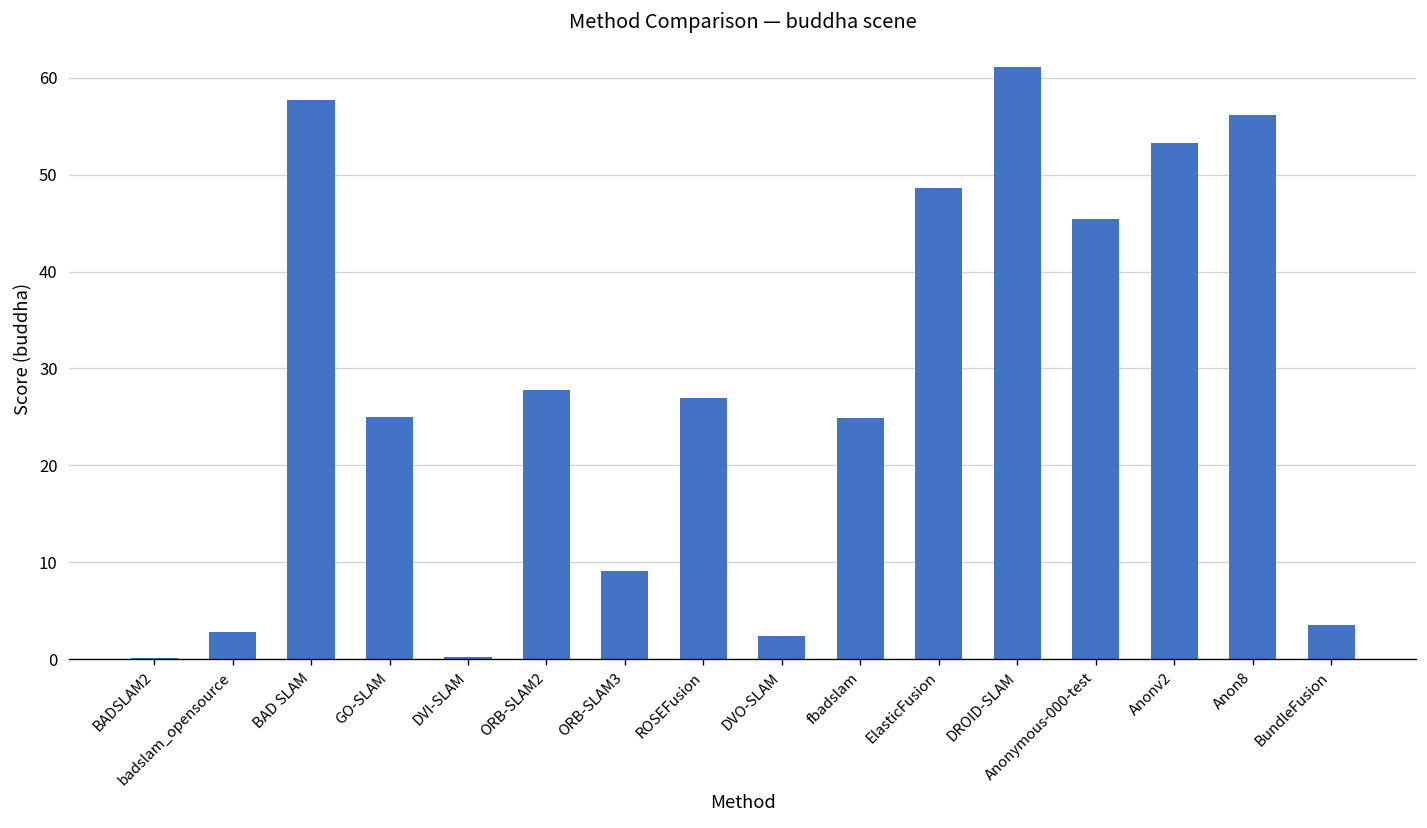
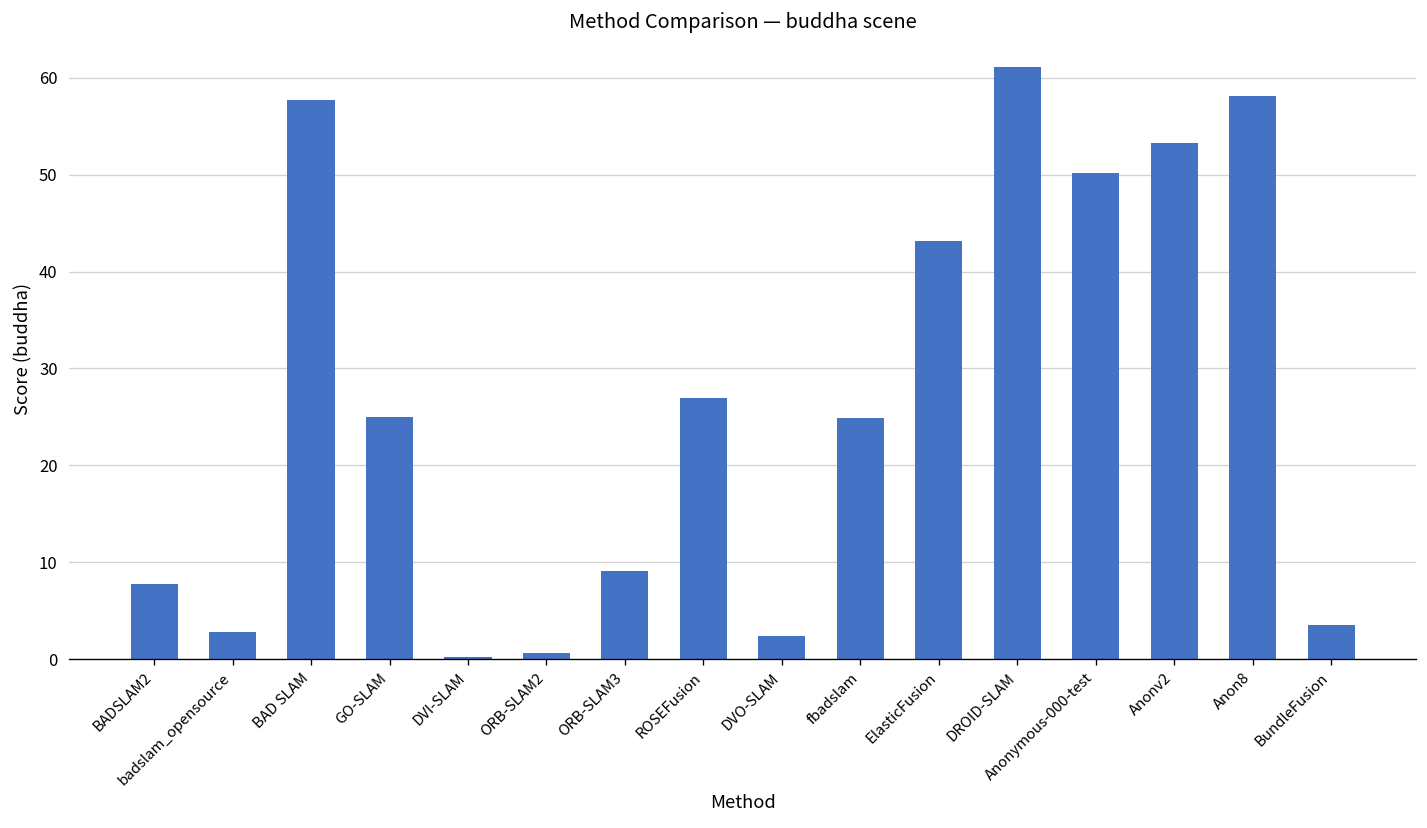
BADSLAM2: 0 -> 8
ORB-SLAM2: 28 -> 1
ElasticFusion: 49 -> 43
Anonymous-000-test: 45 -> 50
Anon8: 56 -> 58
